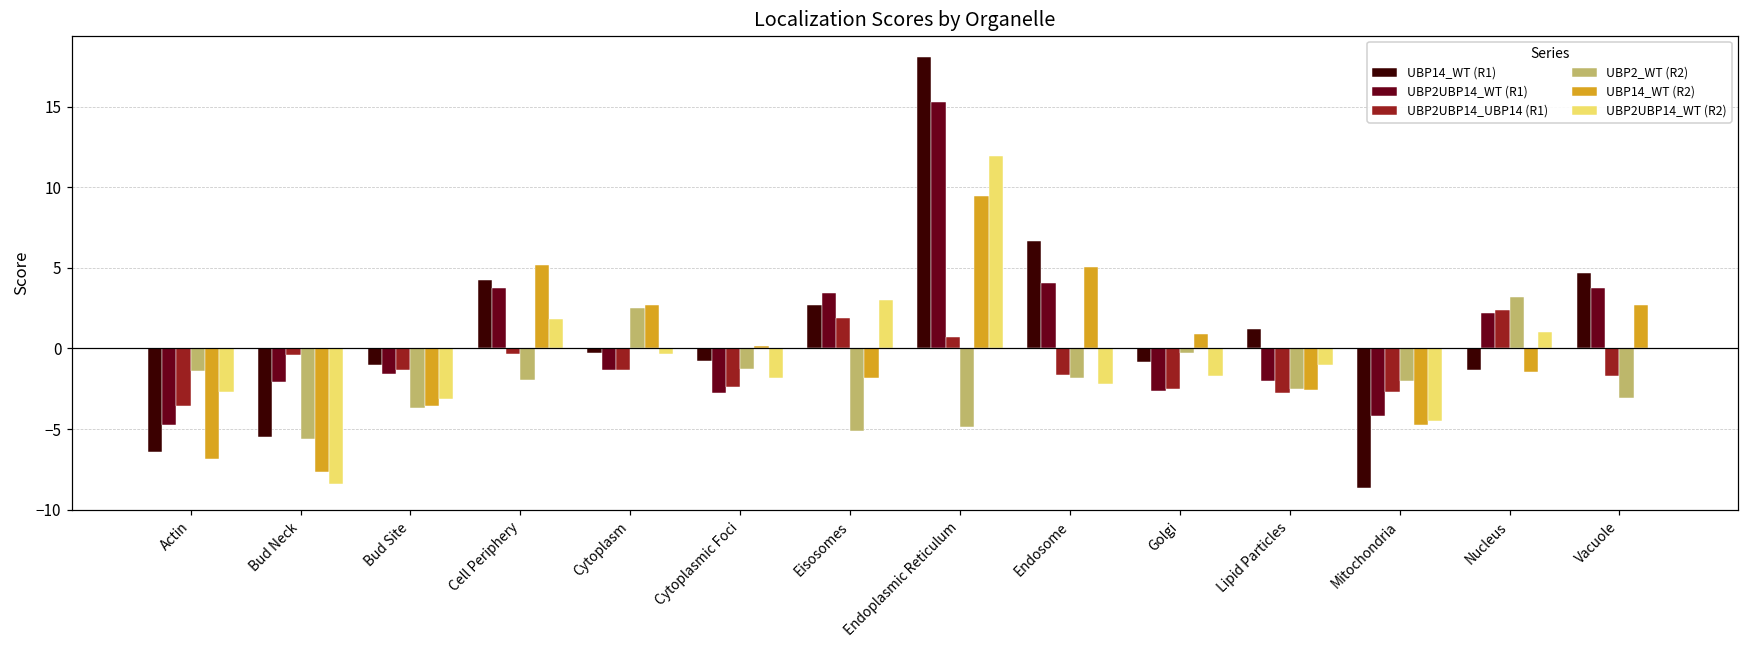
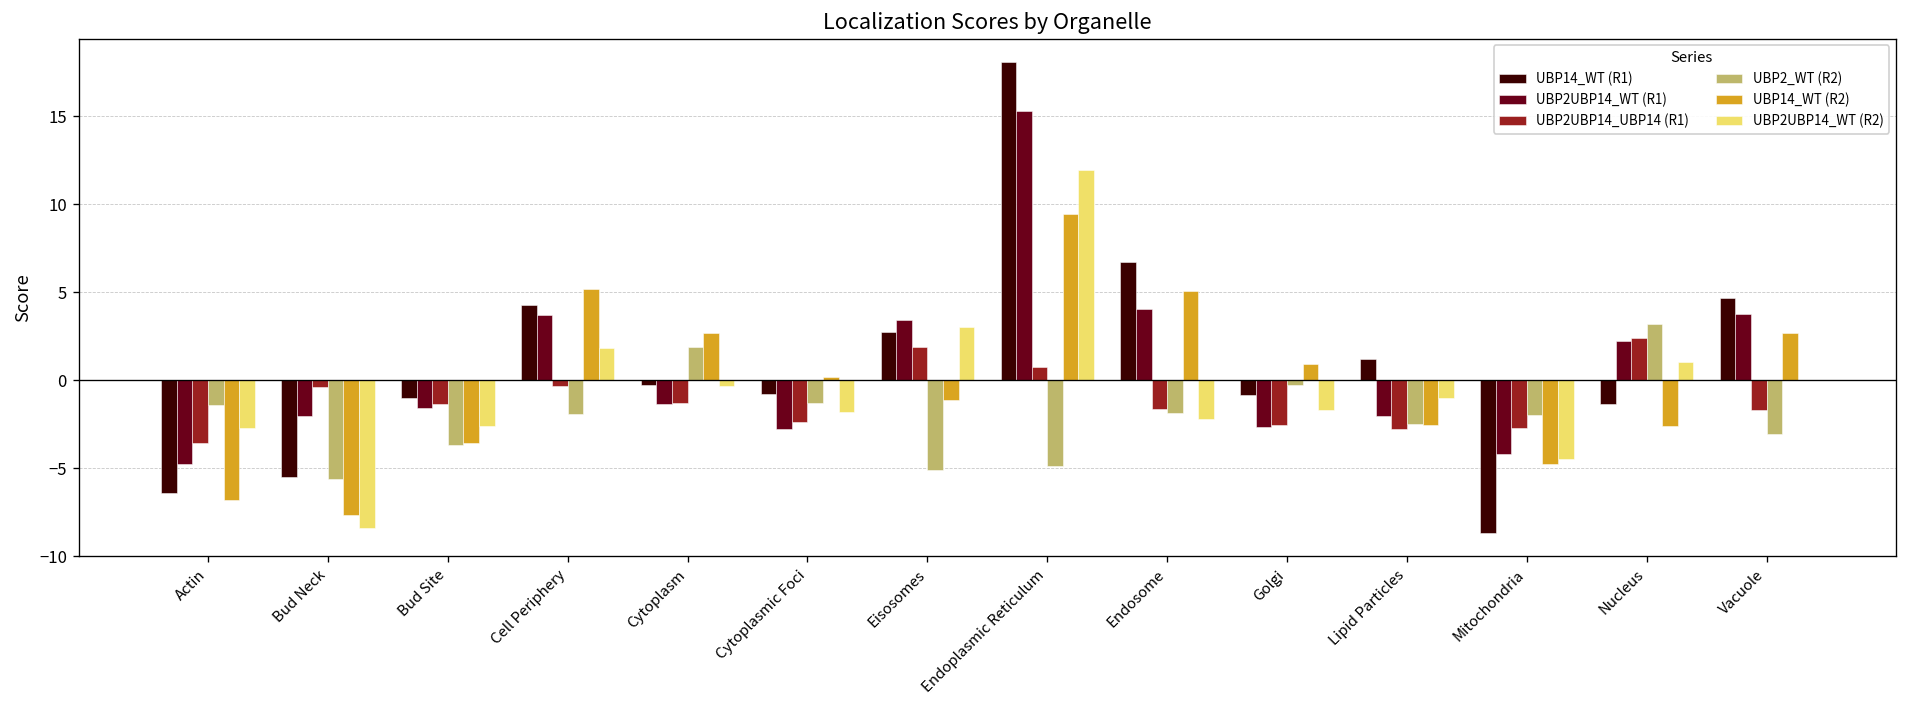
UBP2UBP14_WT (R2), Bud Site: -3.1 -> -2.6
UBP2_WT (R2), Cytoplasm: 2.5 -> 1.9
UBP14_WT (R2), Eisosomes: -1.9 -> -1.2
UBP14_WT (R2), Nucleus: -1.5 -> -2.6
